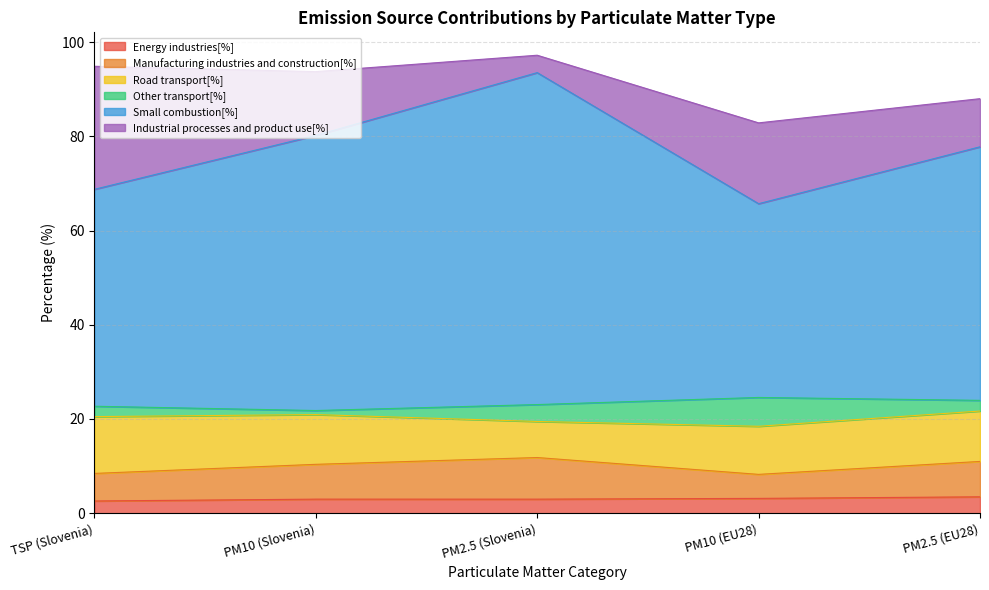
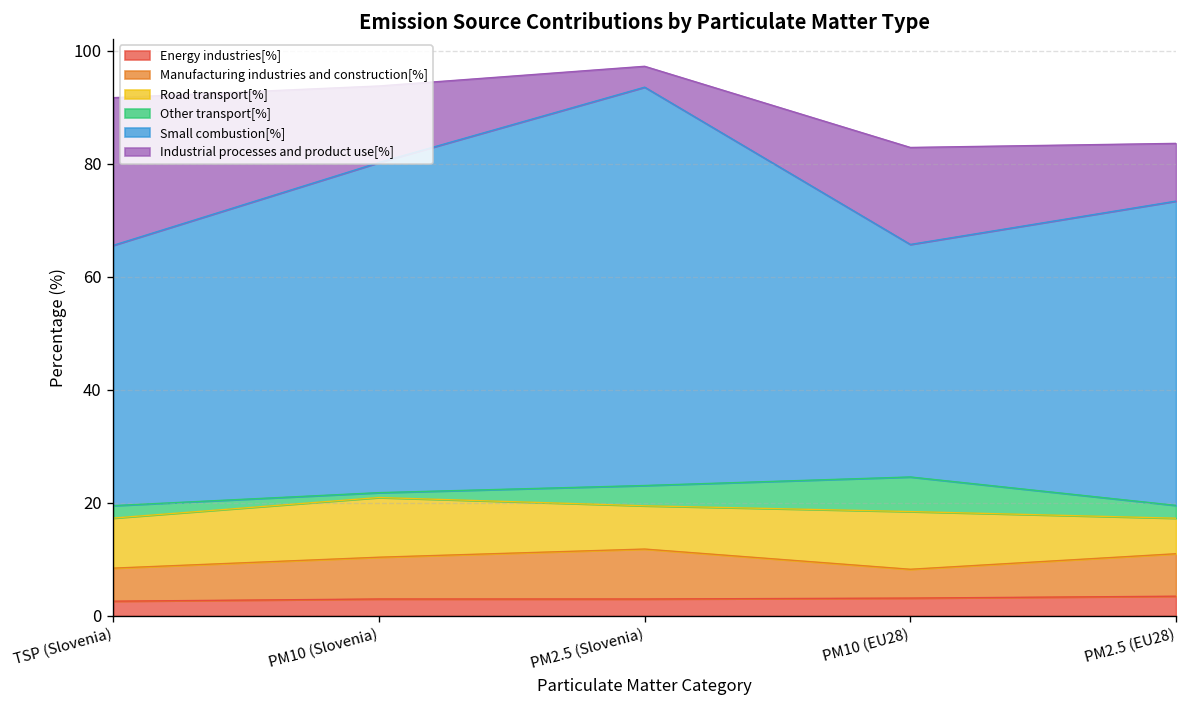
Road transport[%], TSP (Slovenia): 12 -> 9
Road transport[%], PM2.5 (EU28): 11 -> 6
